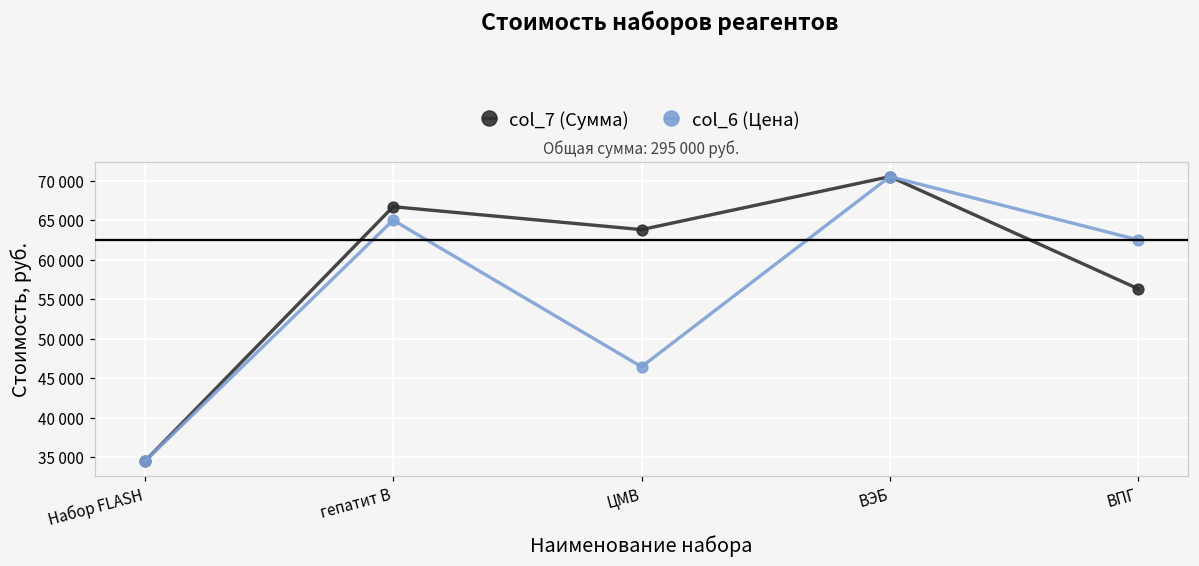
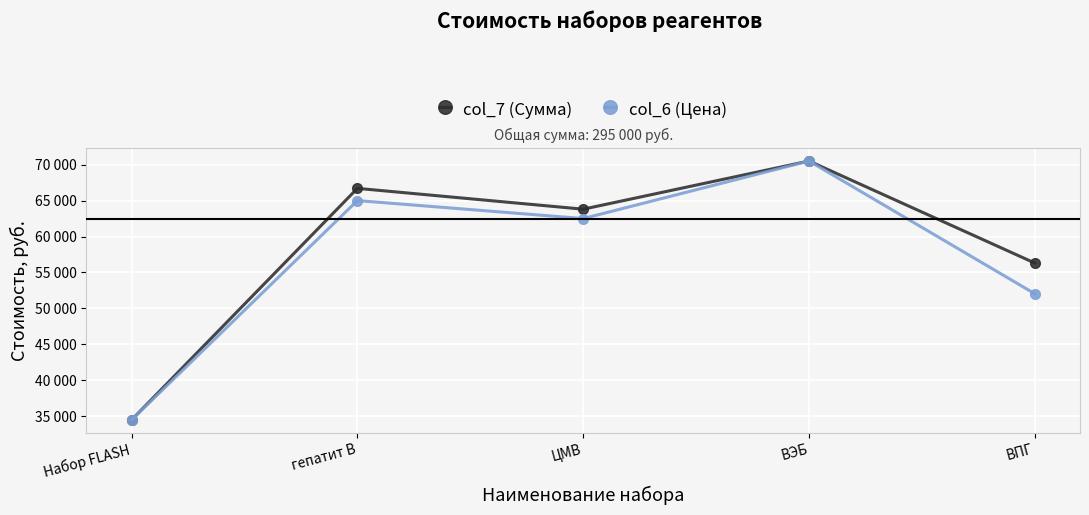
col_6 (Цена), ЦМВ: 46000 -> 63000
col_6 (Цена), ВПГ: 63000 -> 52000
